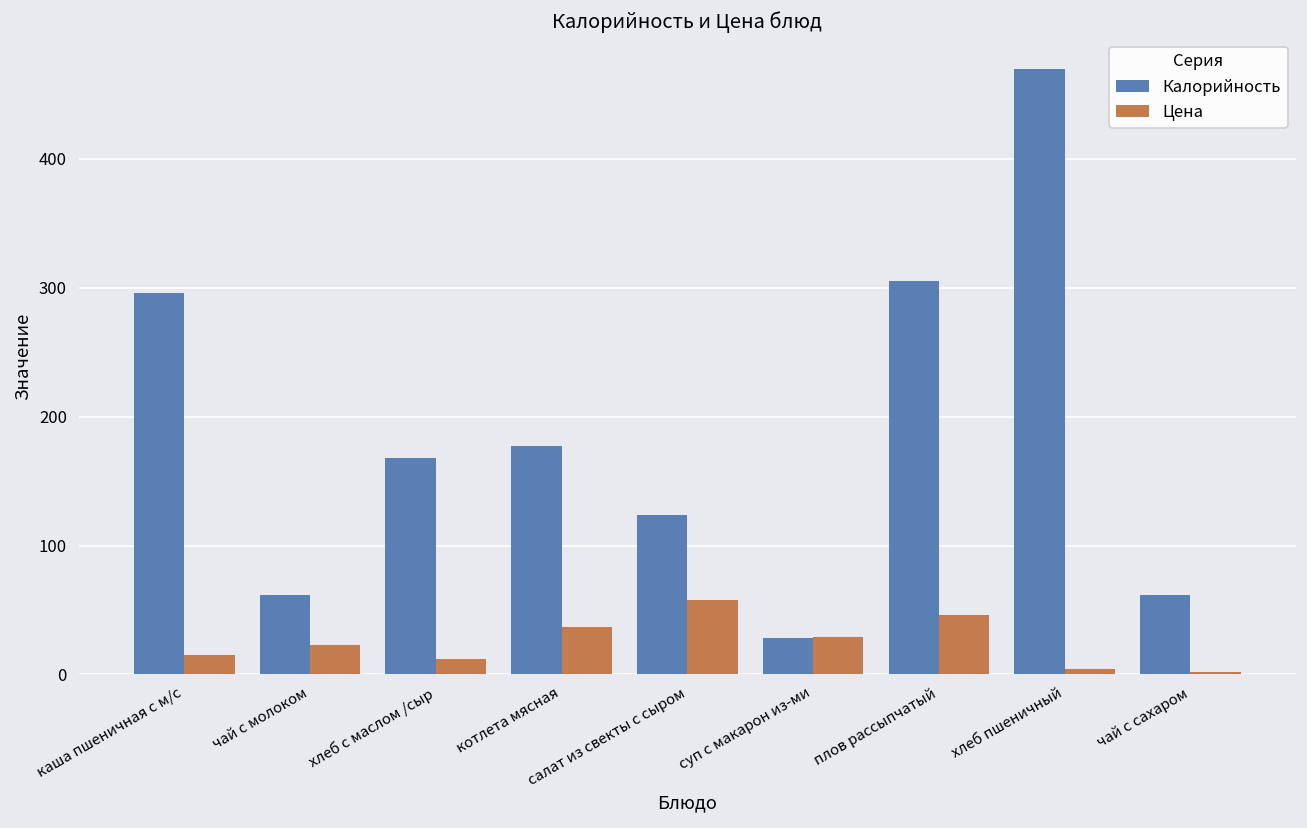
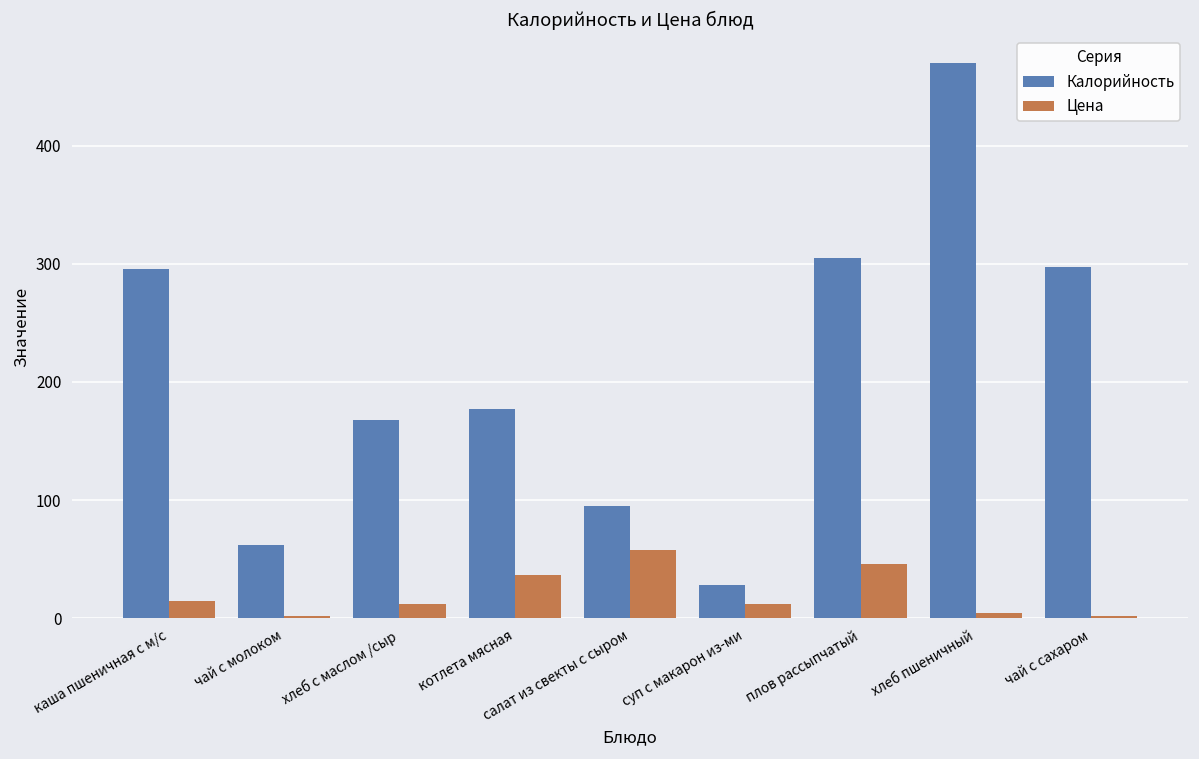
Цена, чай с молоком: 23 -> 2
Калорийность, салат из свекты с сыром: 124 -> 95
Цена, суп с макарон из-ми: 29 -> 12
Калорийность, чай с сахаром: 62 -> 297
